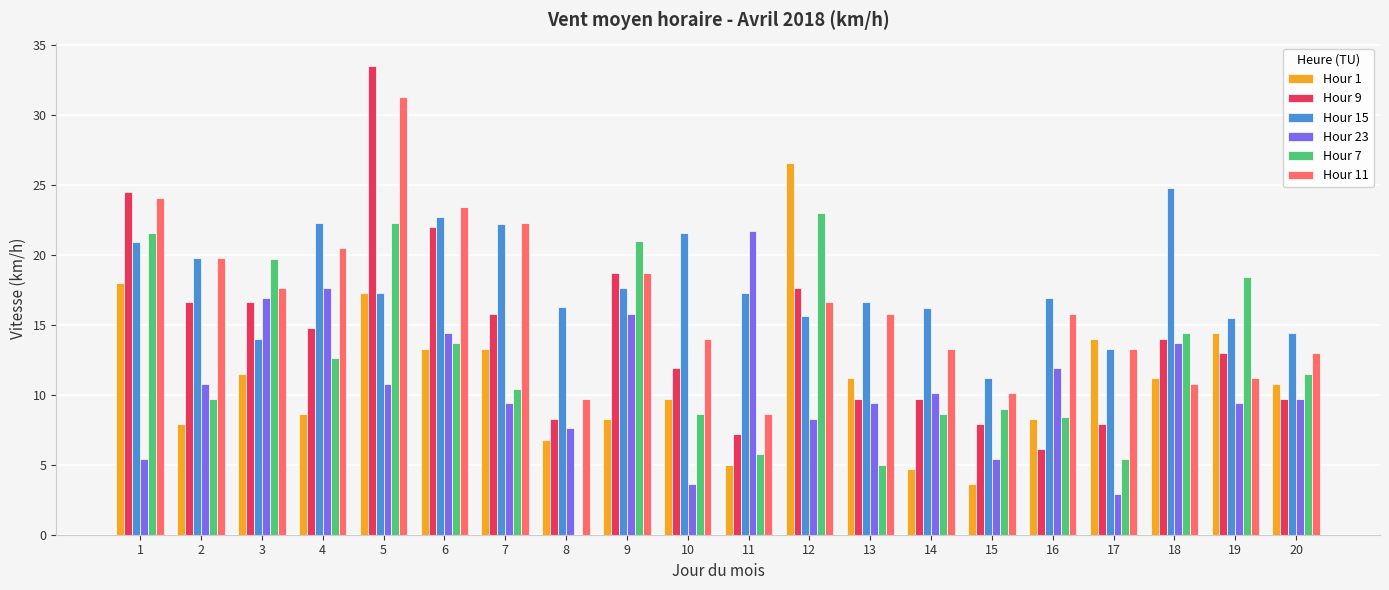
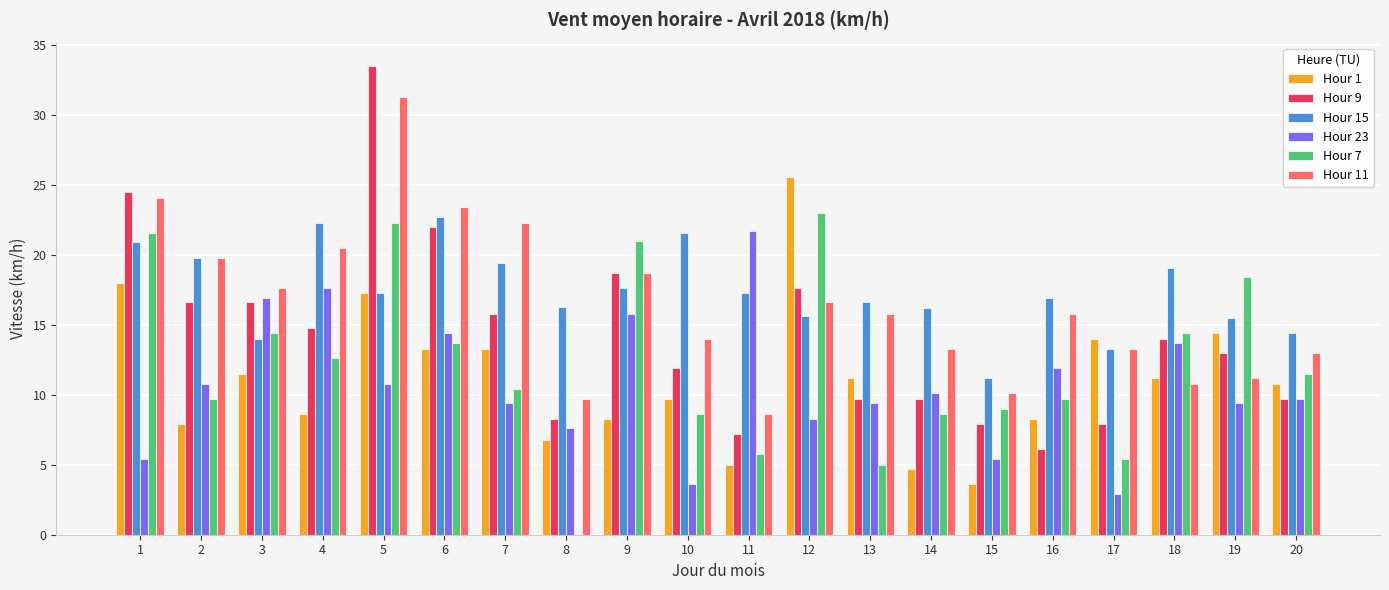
Hour 7, 3: 19.7 -> 14.4
Hour 15, 7: 22.2 -> 19.4
Hour 1, 12: 26.6 -> 25.6
Hour 7, 16: 8.4 -> 9.7
Hour 15, 18: 24.8 -> 19.1
